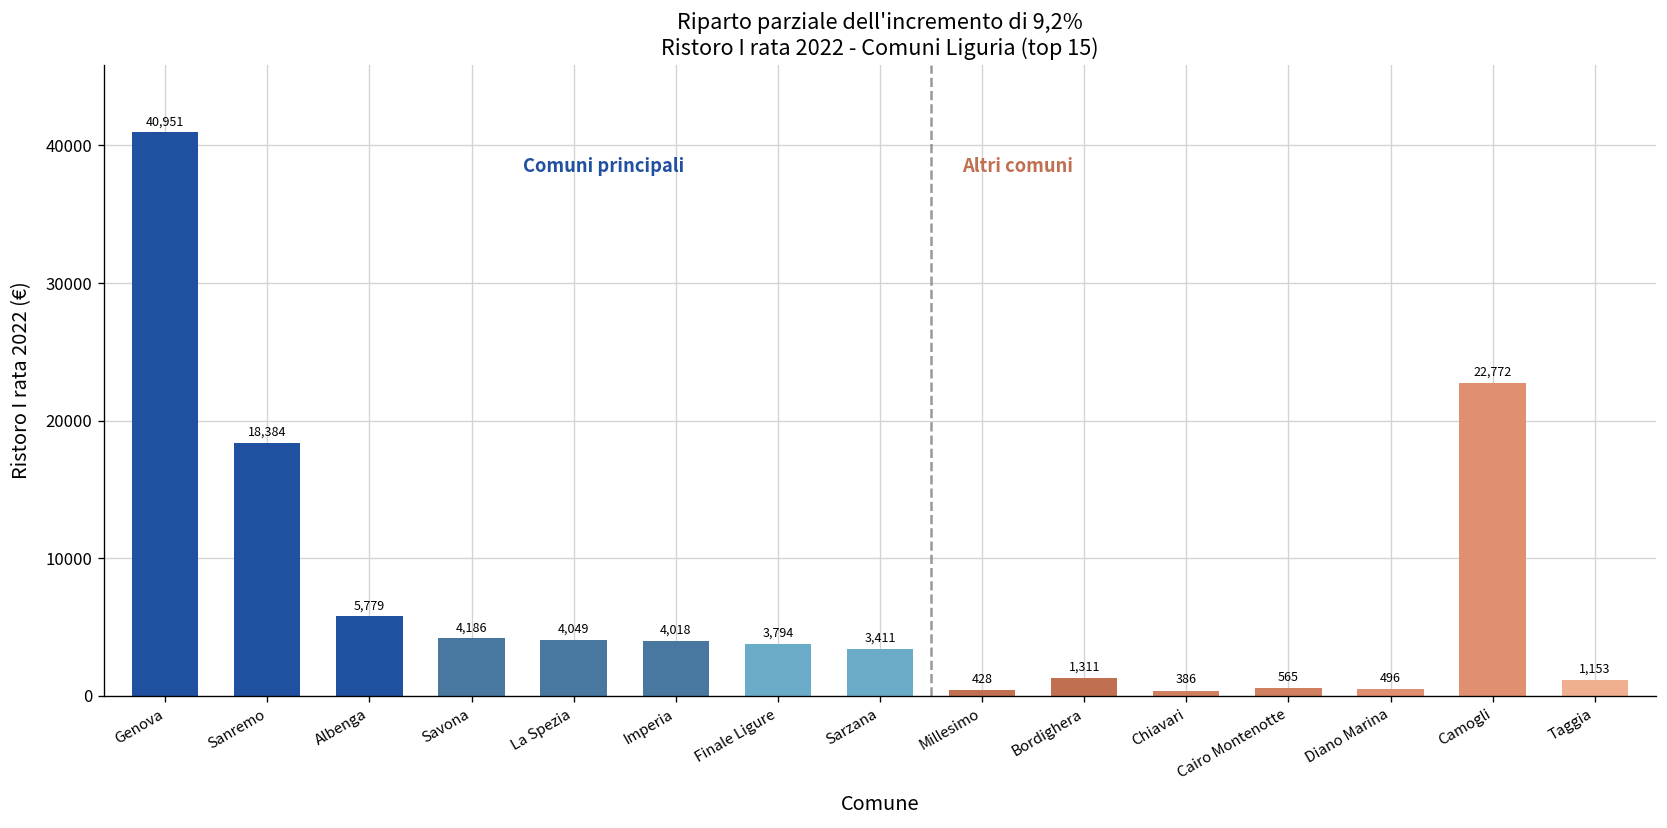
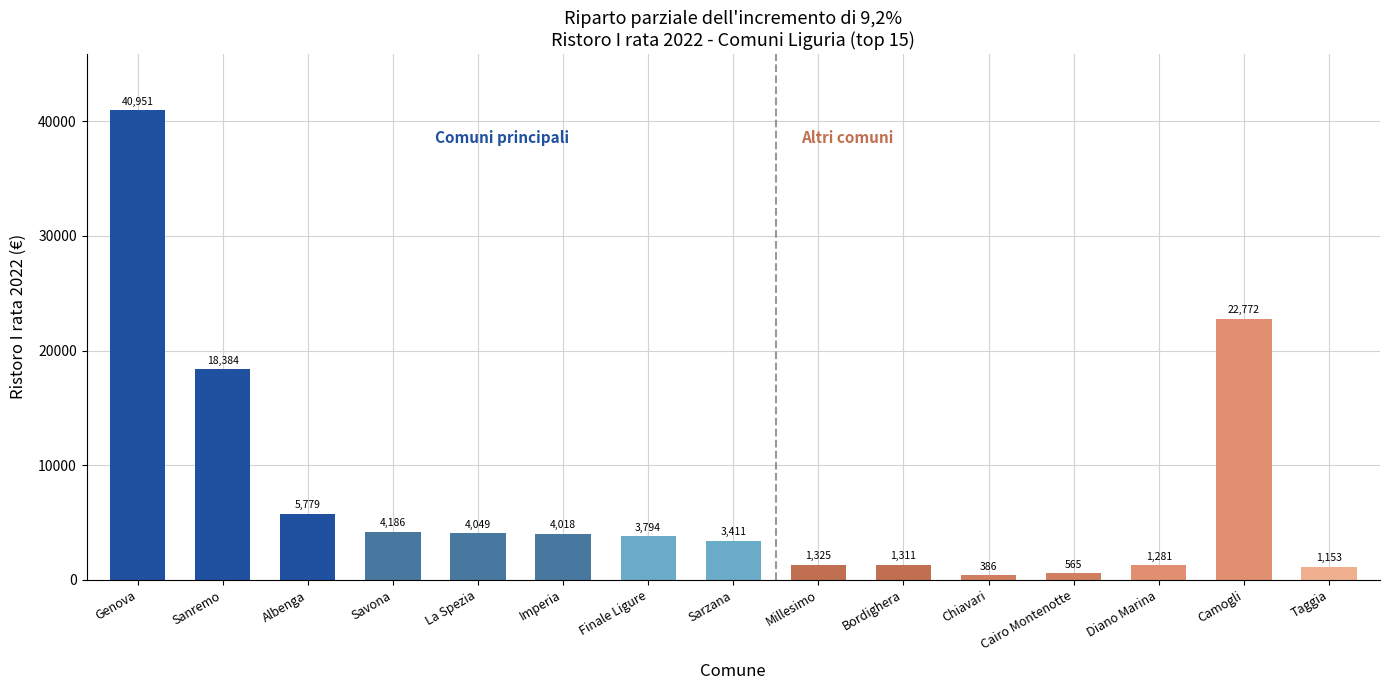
Millesimo: 428 -> 1,325
Diano Marina: 496 -> 1,281
